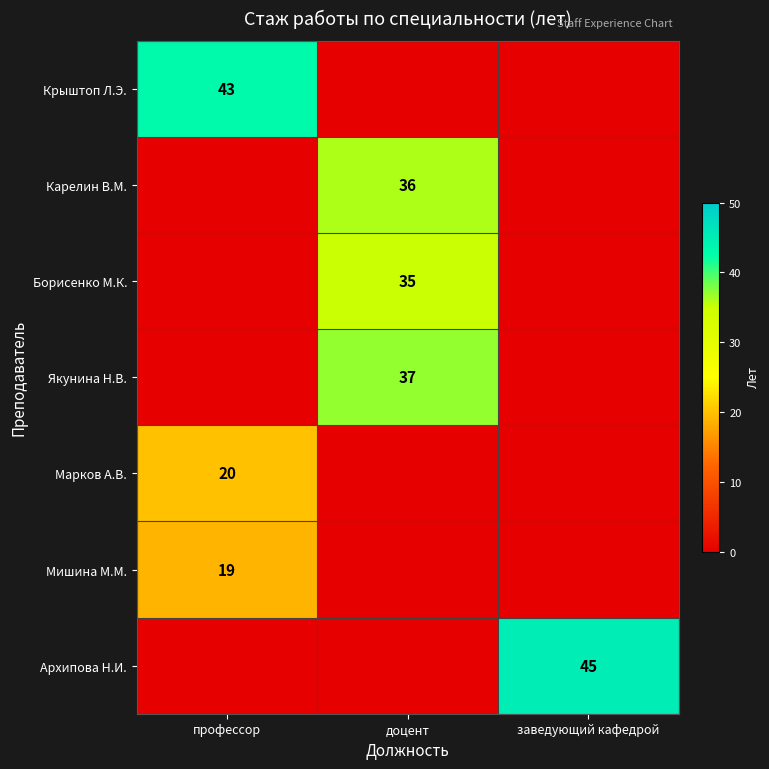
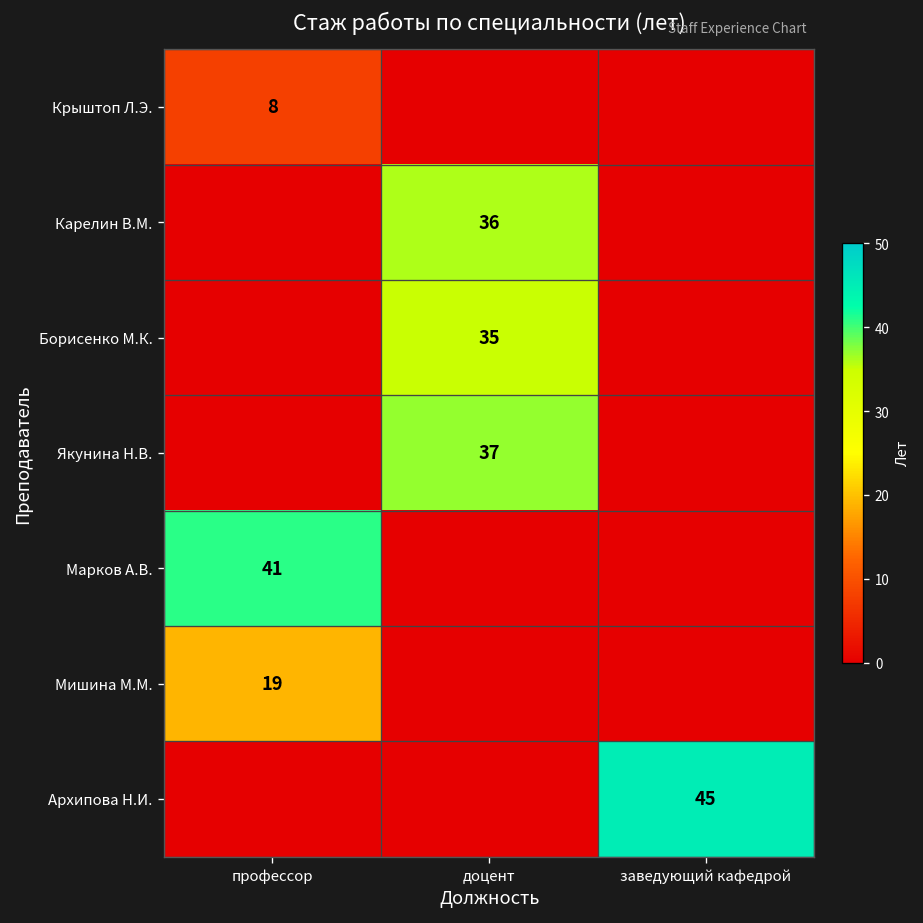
Крыштоп Л.Э., профессор: 43 -> 8
Марков А.В., профессор: 20 -> 41
